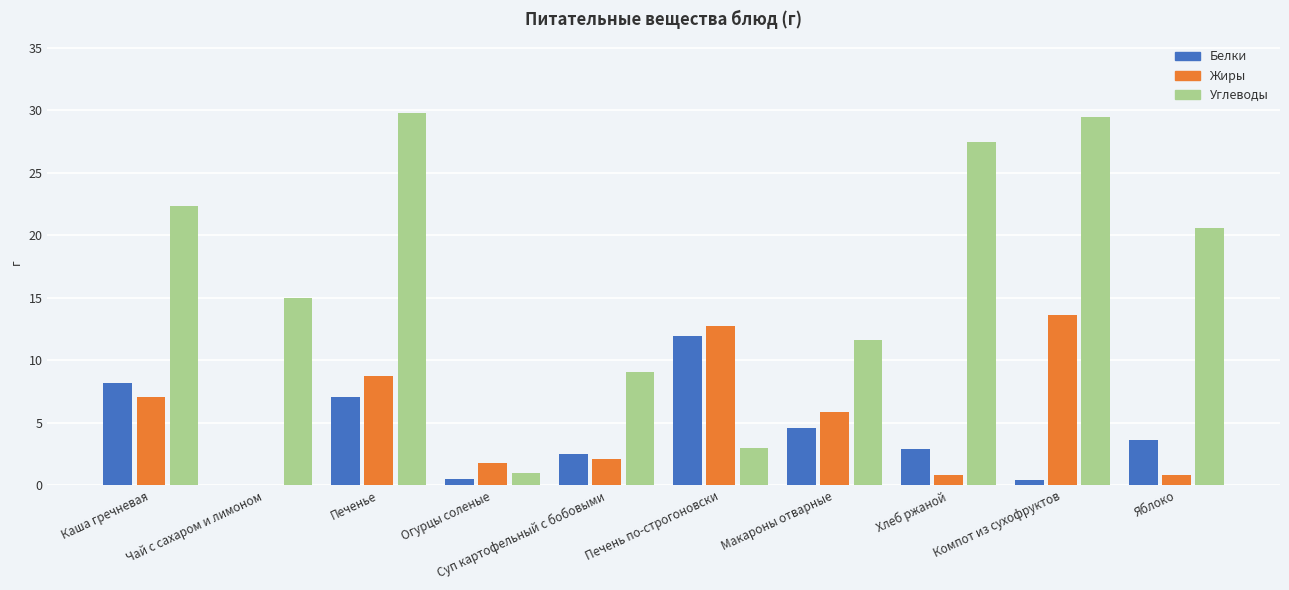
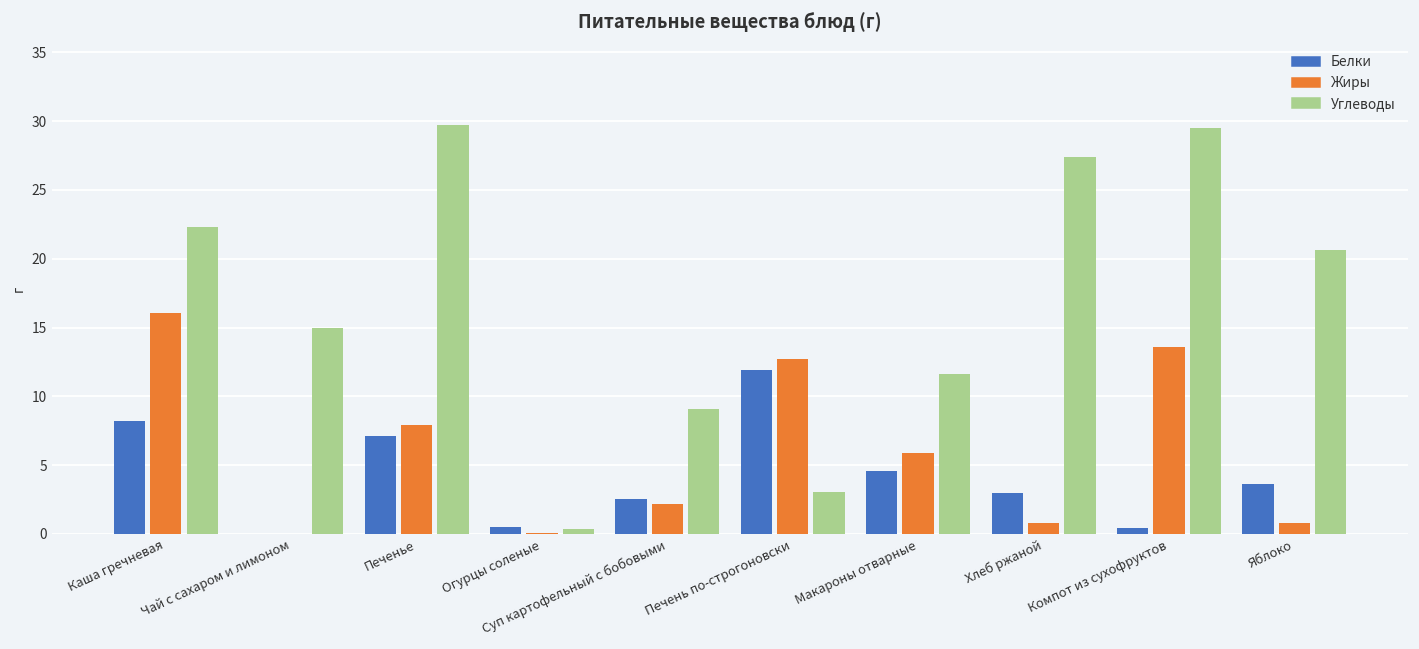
Жиры, Каша гречневая: 7.1 -> 16.1
Жиры, Печенье: 8.7 -> 7.9
Жиры, Огурцы соленые: 1.8 -> 0.1
Углеводы, Огурцы соленые: 1.0 -> 0.4
